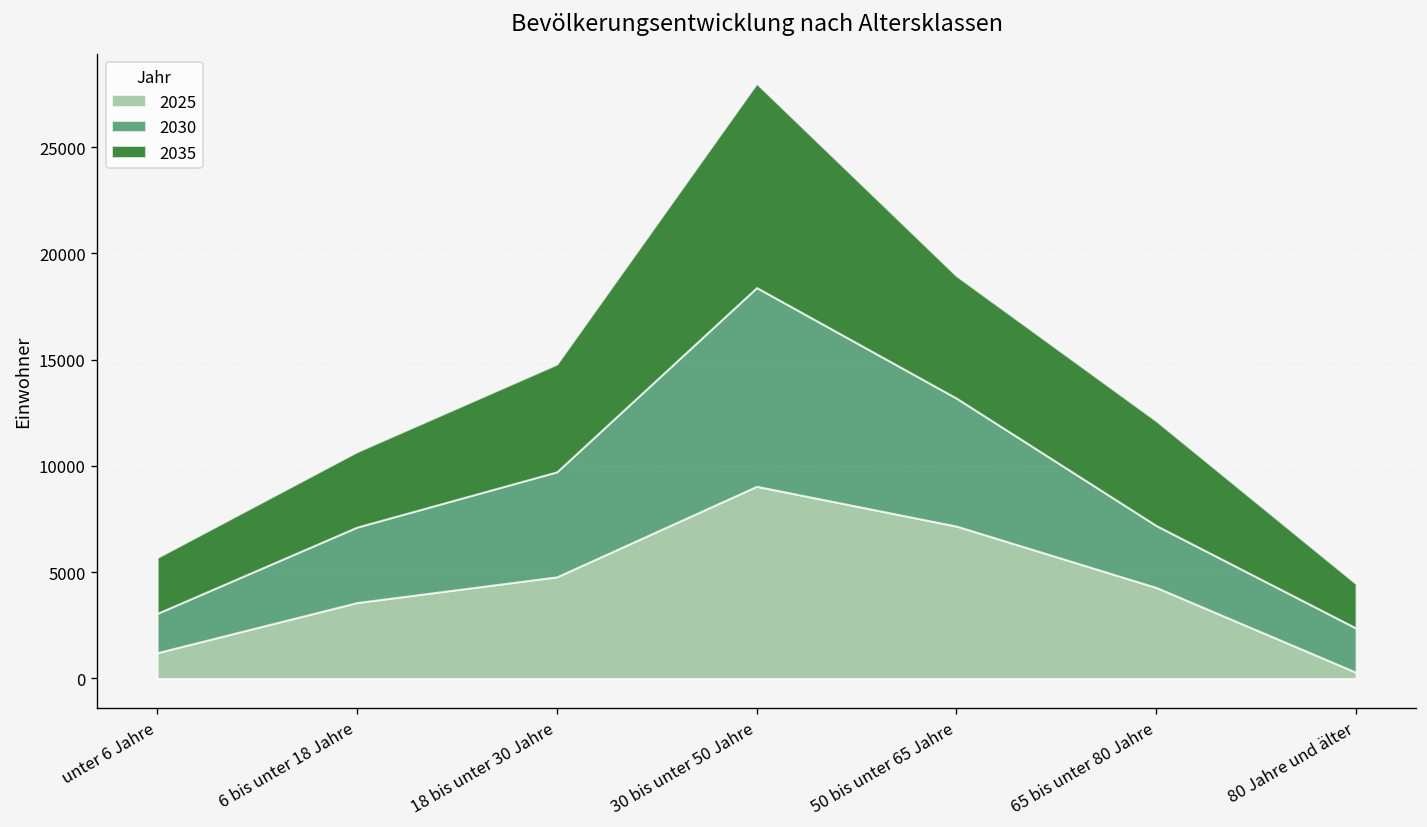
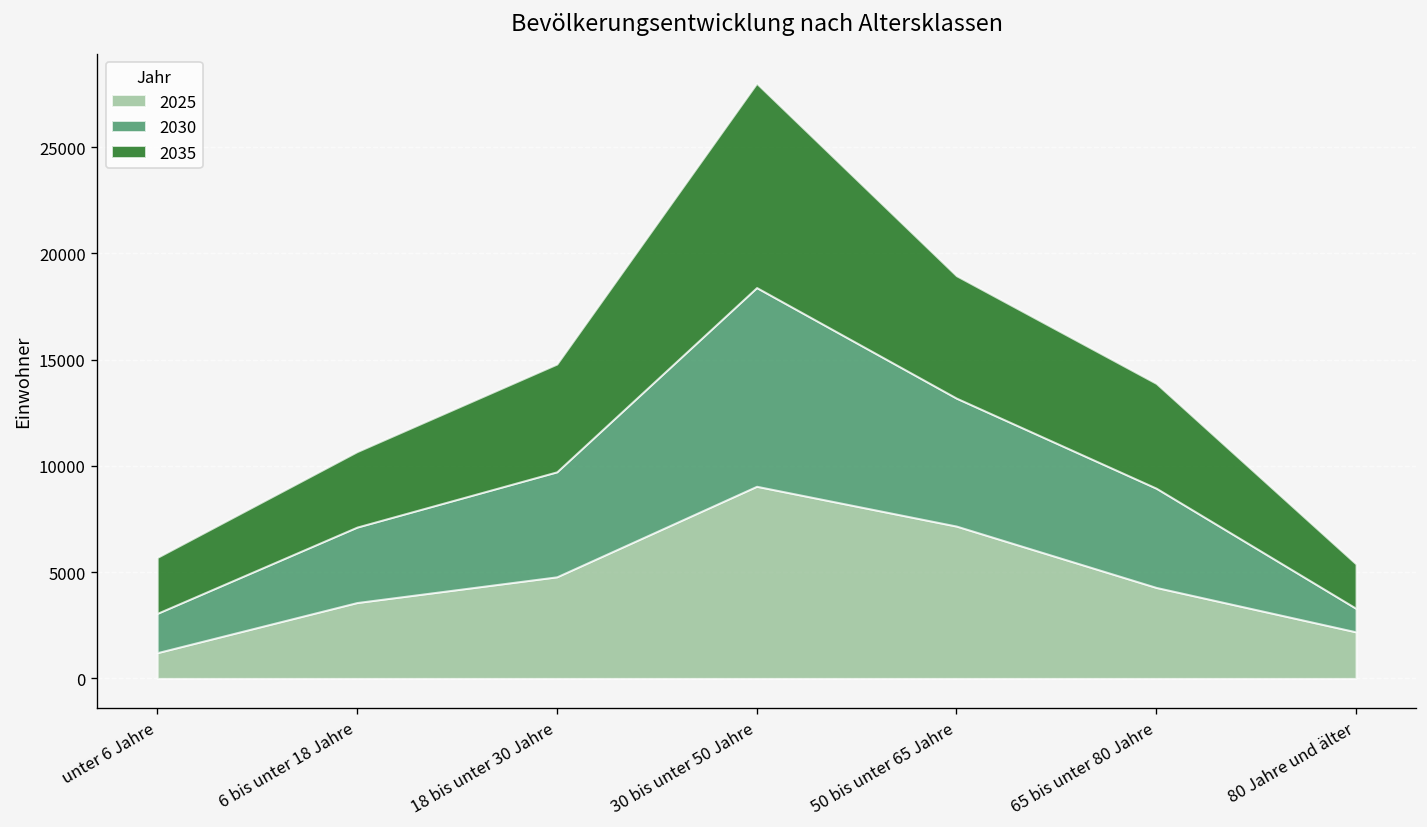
2030, 65 bis unter 80 Jahre: 2900 -> 4700
2025, 80 Jahre und älter: 300 -> 2200
2030, 80 Jahre und älter: 2100 -> 1100
